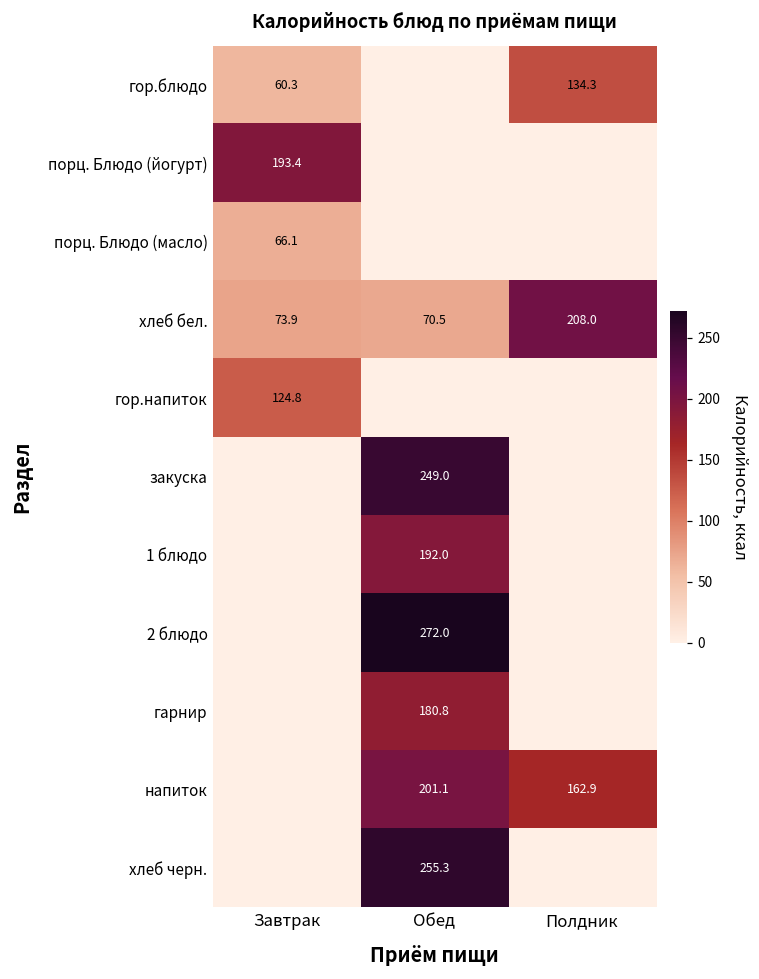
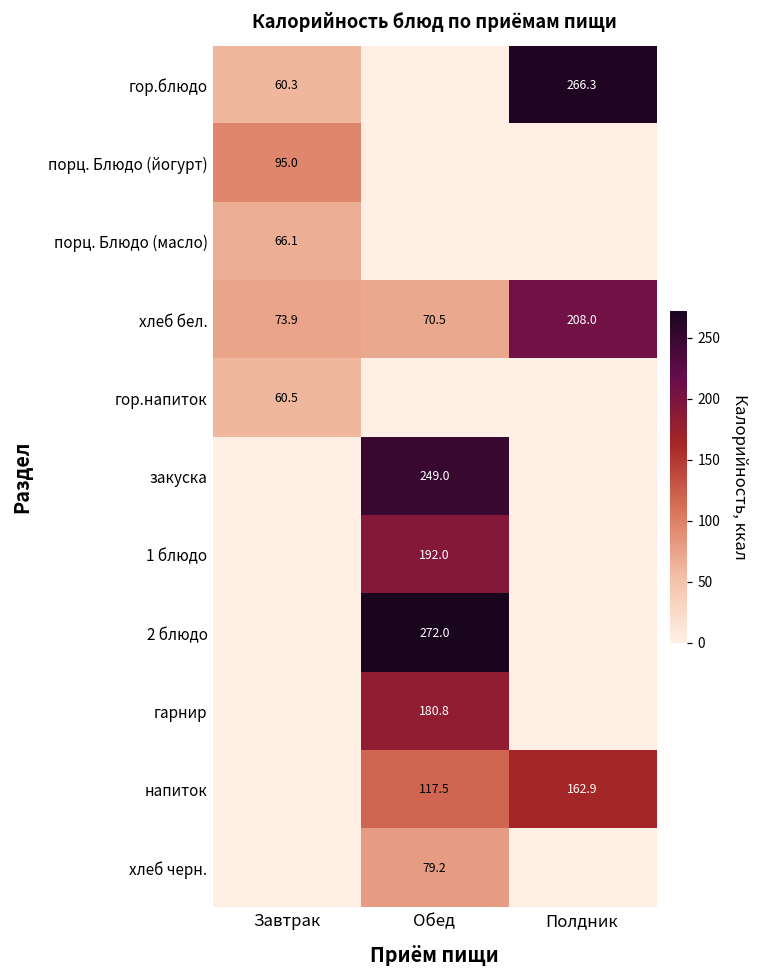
гор.блюдо, Полдник: 134.3 -> 266.3
порц. Блюдо (йогурт), Завтрак: 193.4 -> 95.0
гор.напиток, Завтрак: 124.8 -> 60.5
напиток, Обед: 201.1 -> 117.5
хлеб черн., Обед: 255.3 -> 79.2
